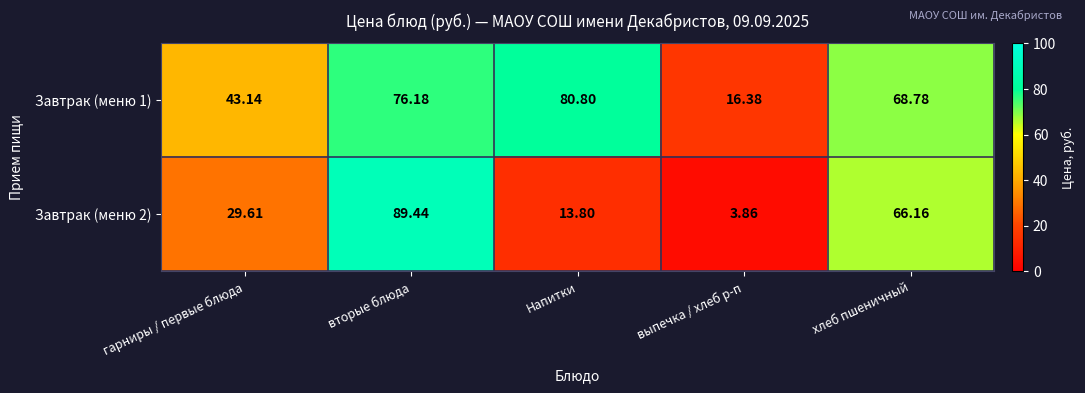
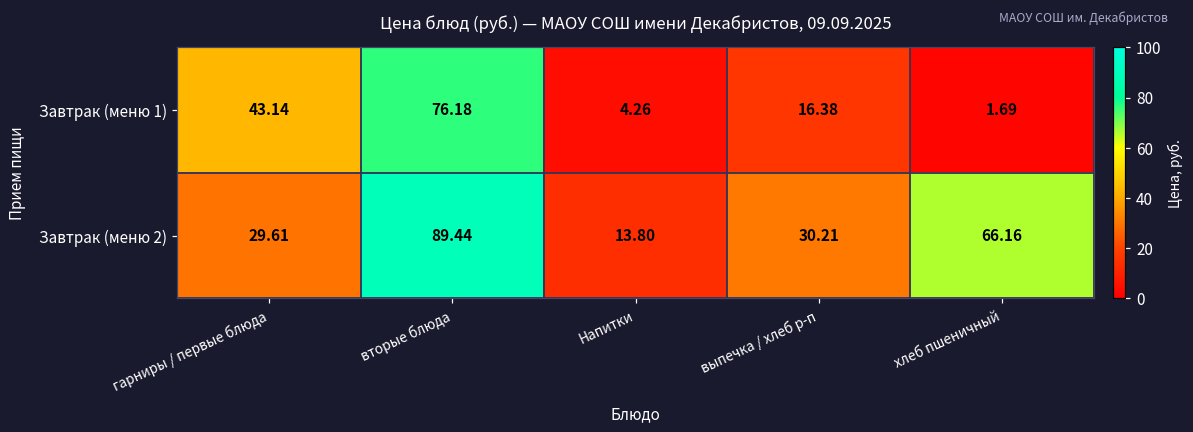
Завтрак (меню 1), Напитки: 80.80 -> 4.26
Завтрак (меню 1), хлеб пшеничный: 68.78 -> 1.69
Завтрак (меню 2), выпечка / хлеб р-п: 3.86 -> 30.21
